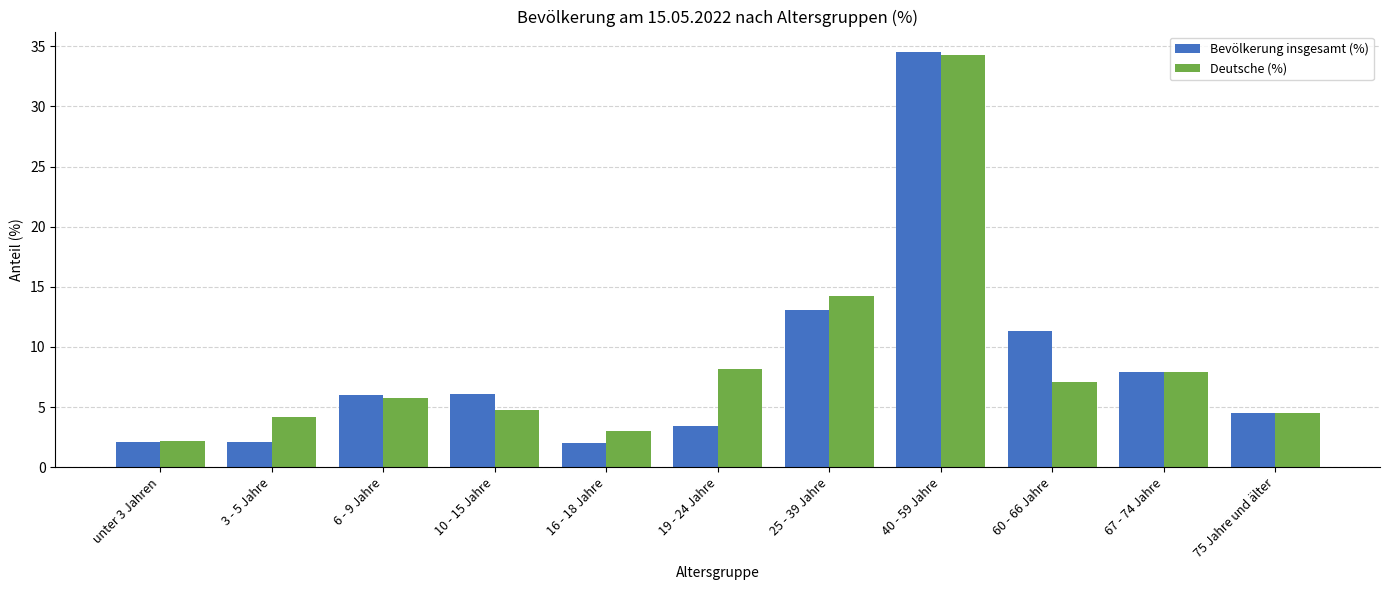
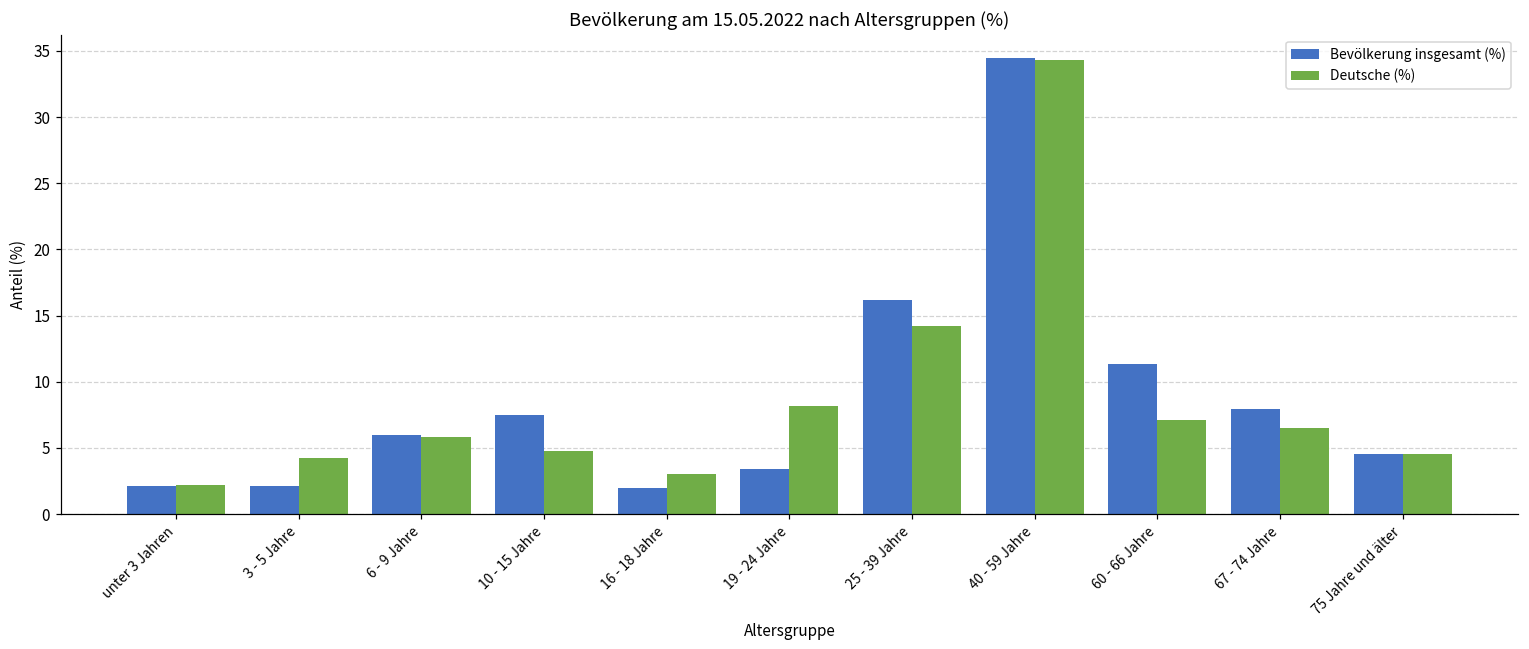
Bevölkerung insgesamt (%), 10 - 15 Jahre: 6.1 -> 7.5
Bevölkerung insgesamt (%), 25 - 39 Jahre: 13.1 -> 16.2
Deutsche (%), 67 - 74 Jahre: 7.9 -> 6.5
